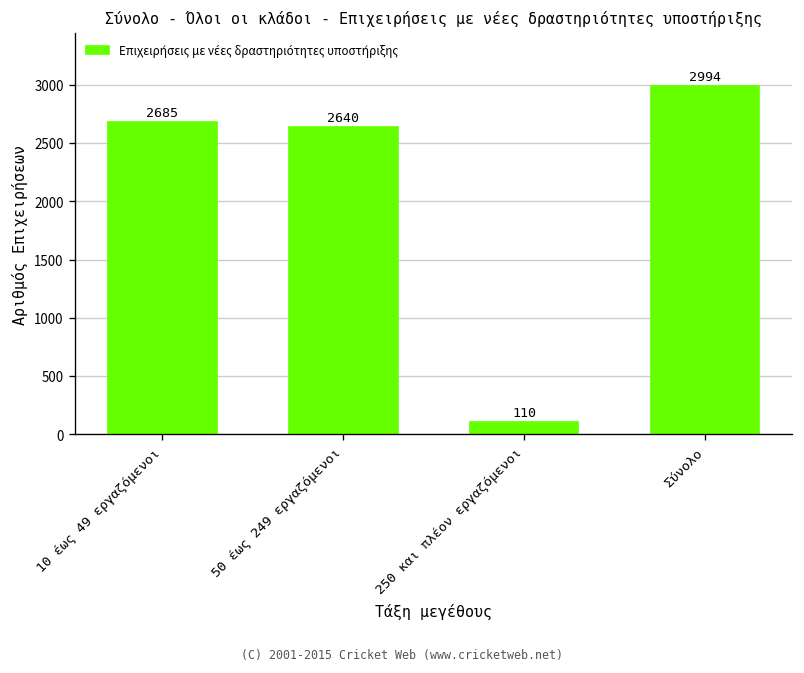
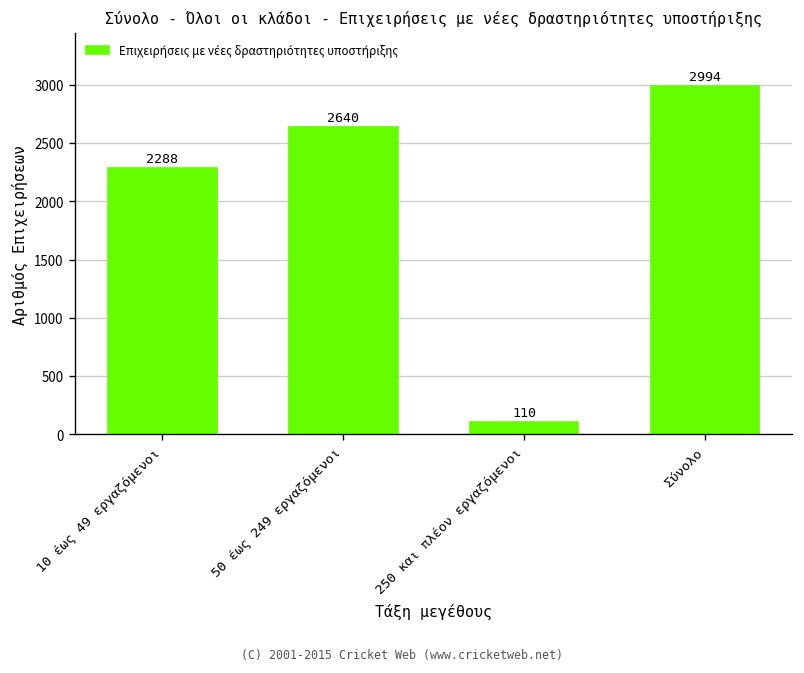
10 έως 49 εργαζόμενοι: 2685 -> 2288
